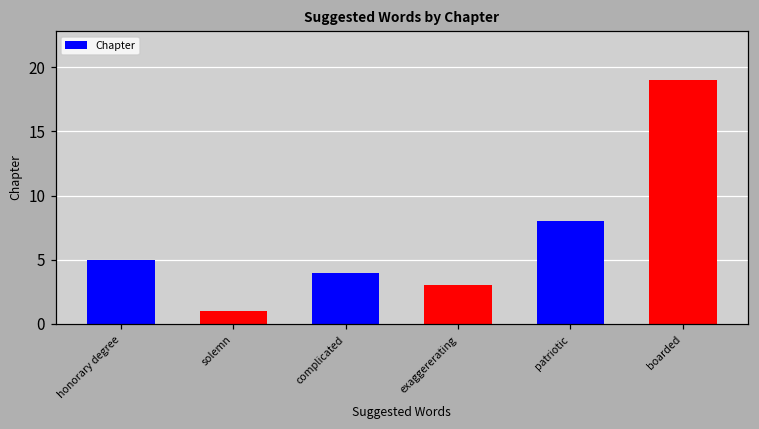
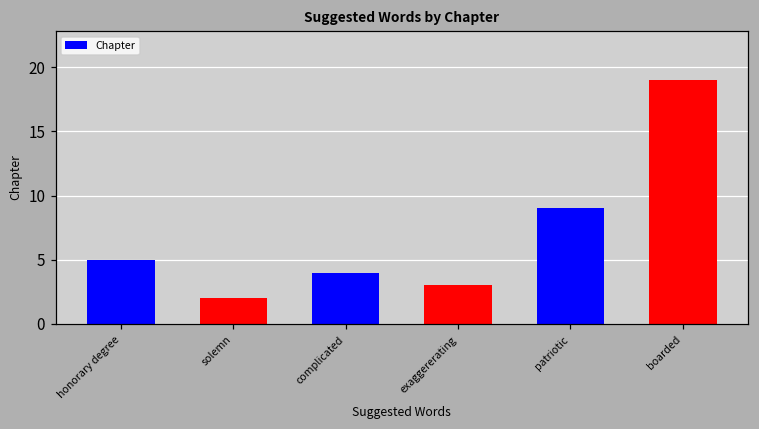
solemn: 1 -> 2
patriotic: 8 -> 9
